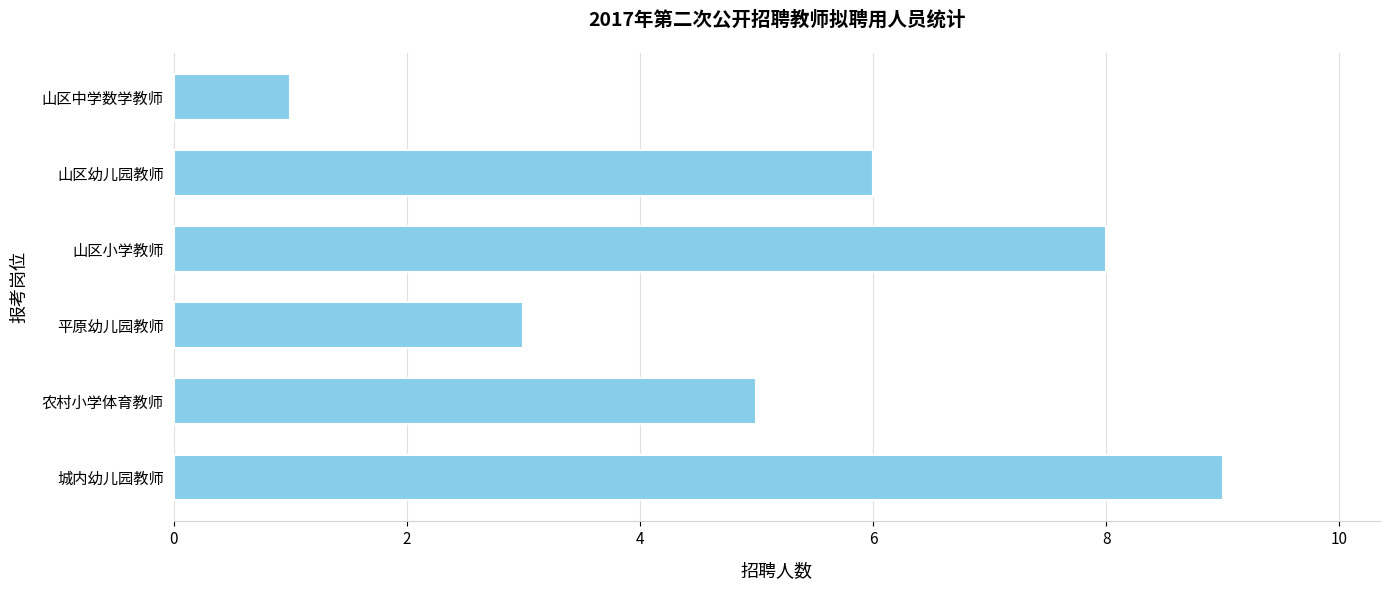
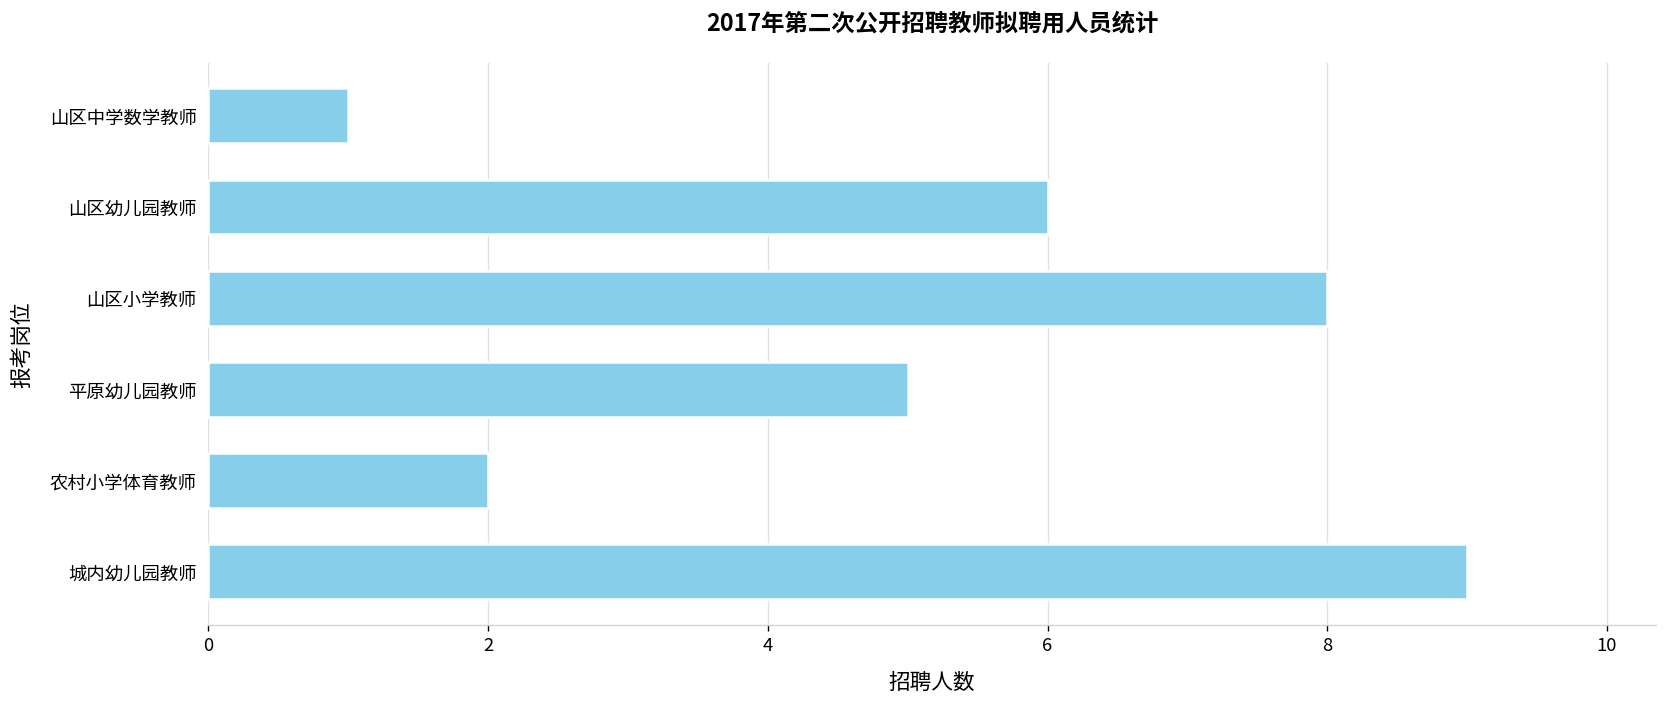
平原幼儿园教师: 3 -> 5
农村小学体育教师: 5 -> 2
